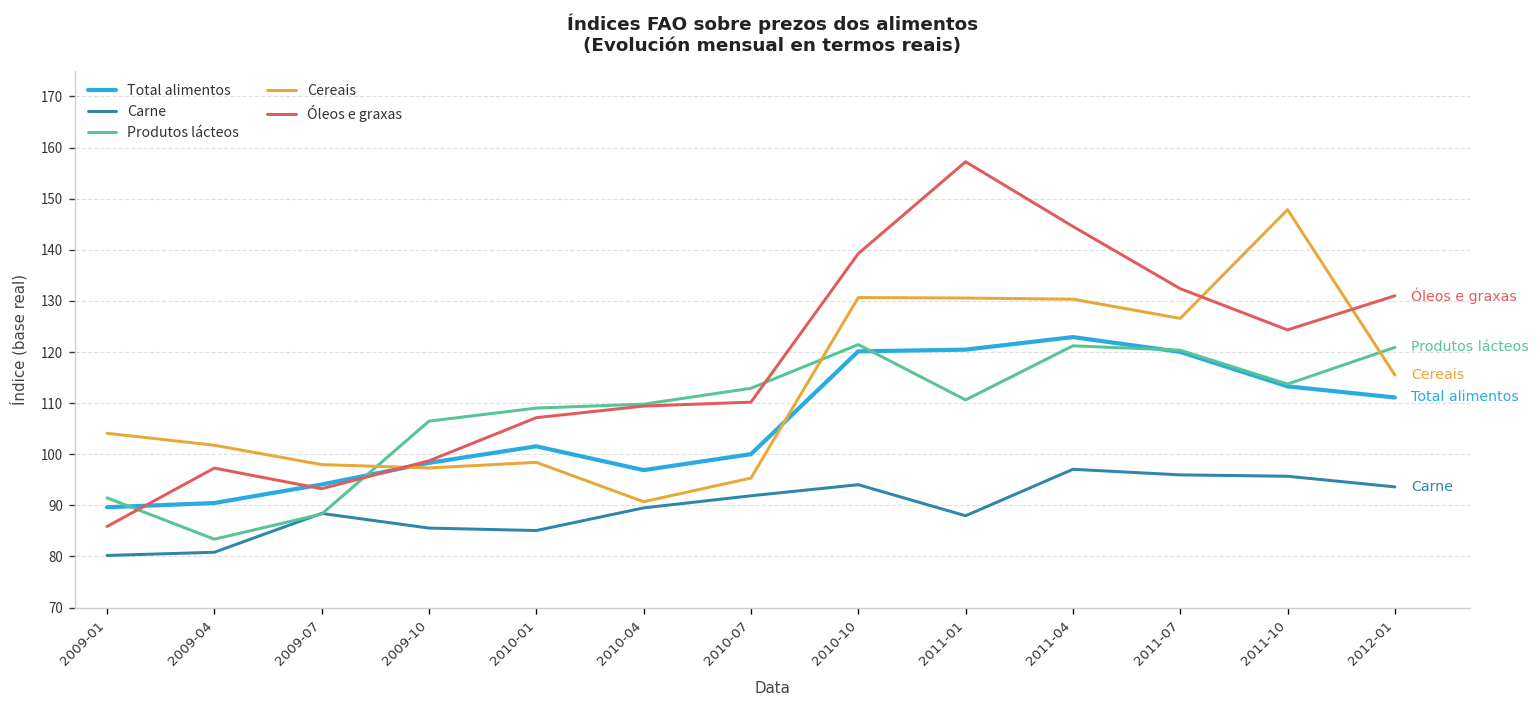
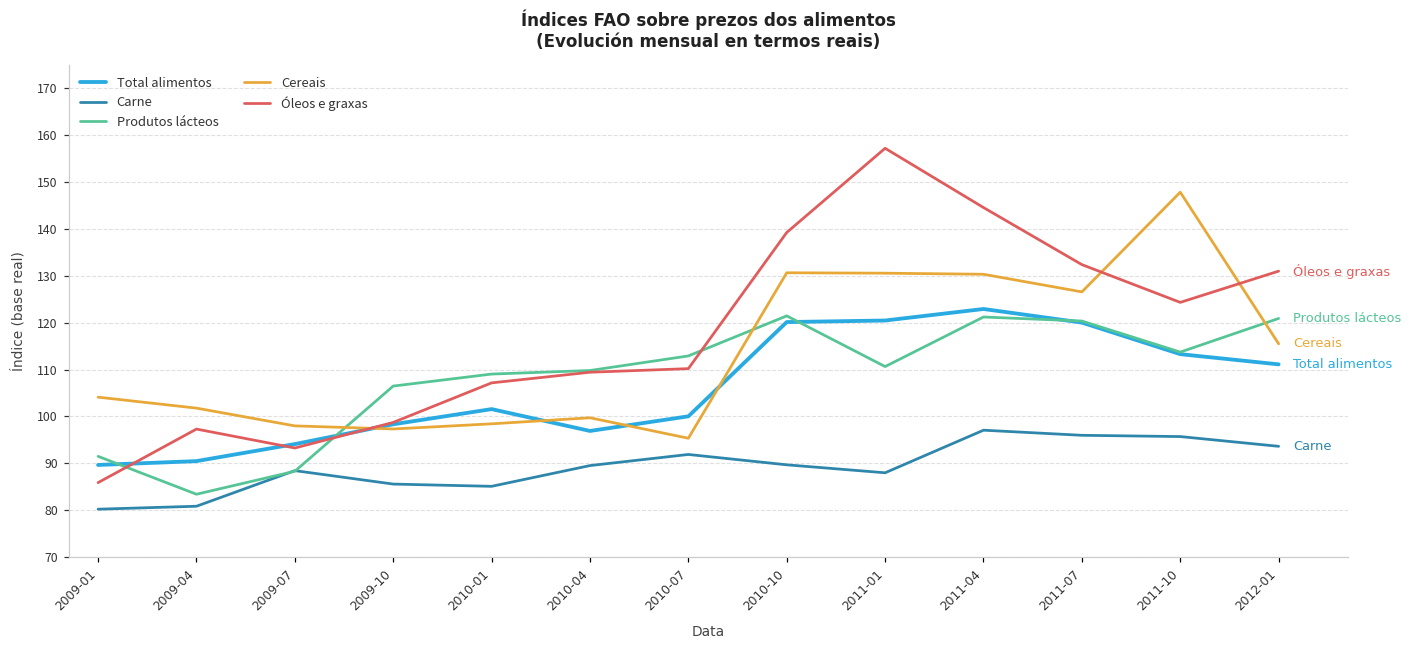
Cereais, 2010-04: 91 -> 100
Carne, 2010-10: 94 -> 90
